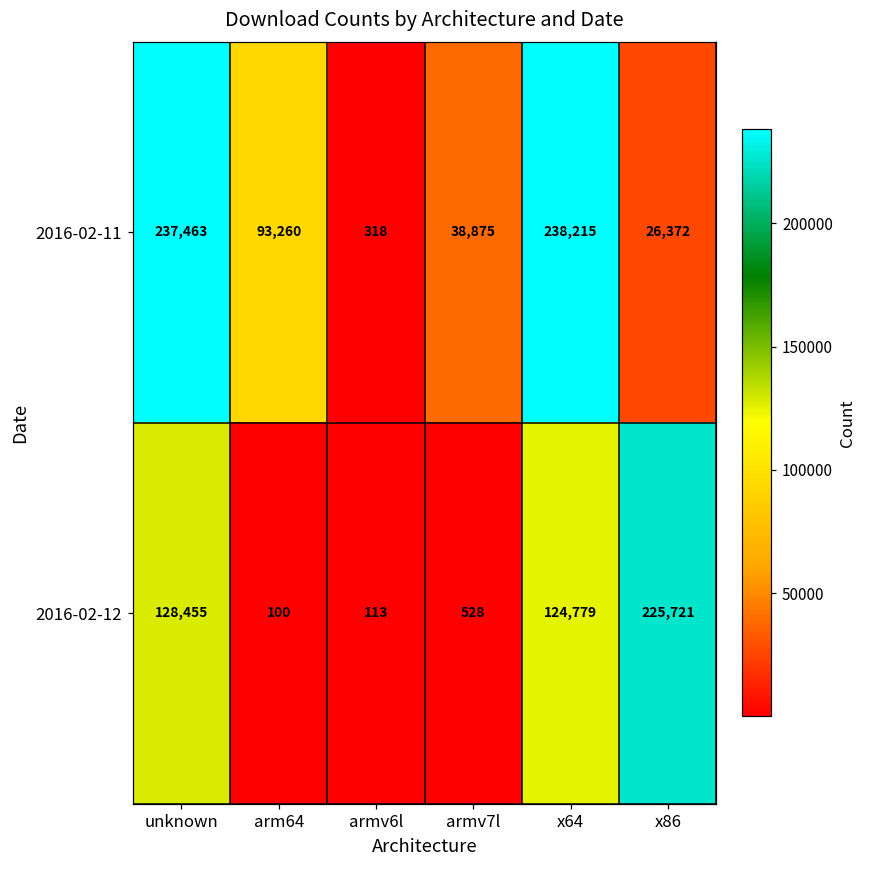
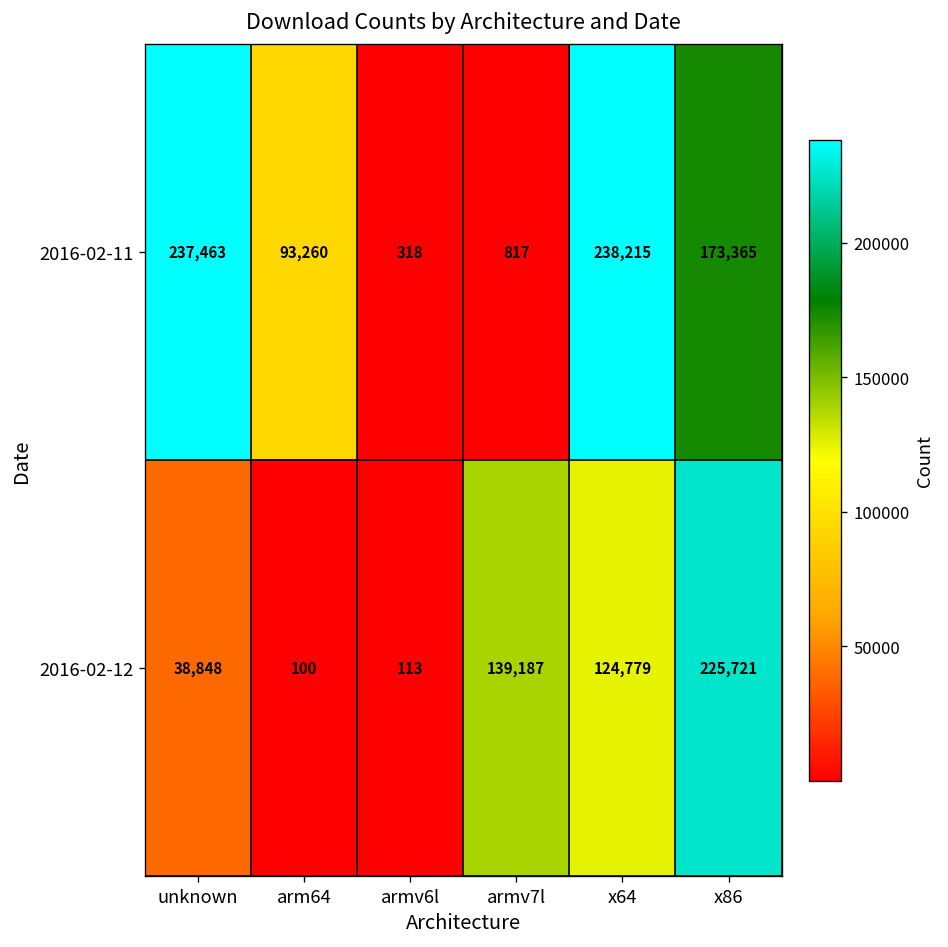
2016-02-11, armv7l: 38,875 -> 817
2016-02-11, x86: 26,372 -> 173,365
2016-02-12, unknown: 128,455 -> 38,848
2016-02-12, armv7l: 528 -> 139,187
